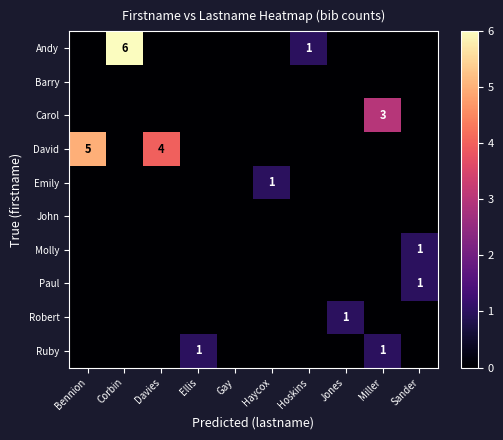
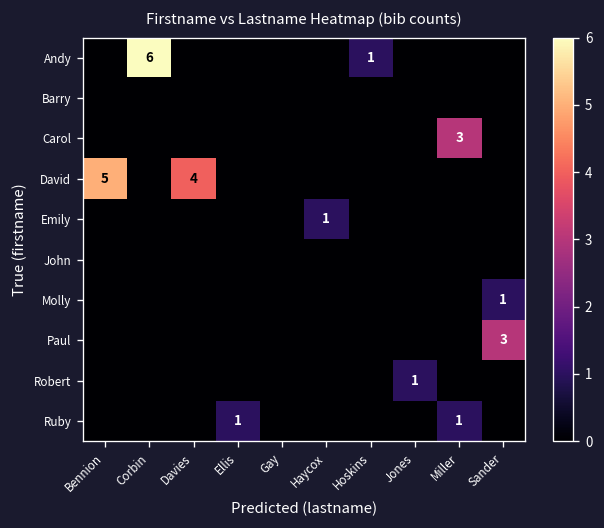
Paul, Sander: 1 -> 3
